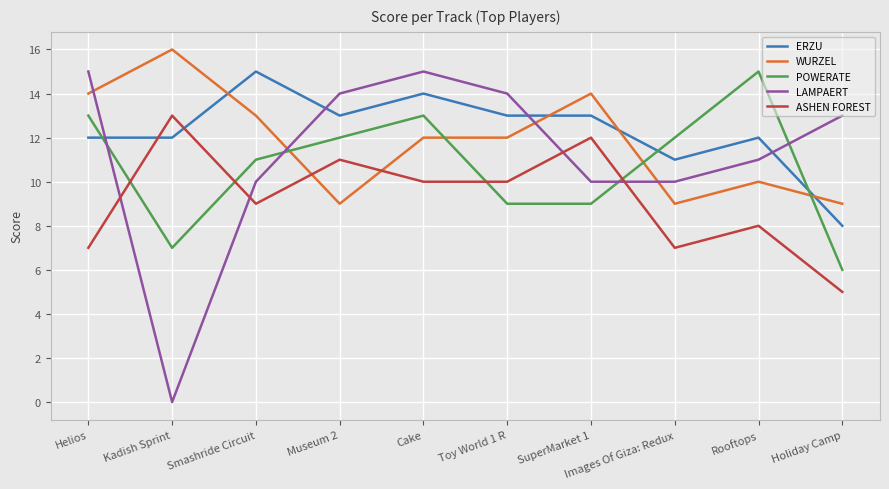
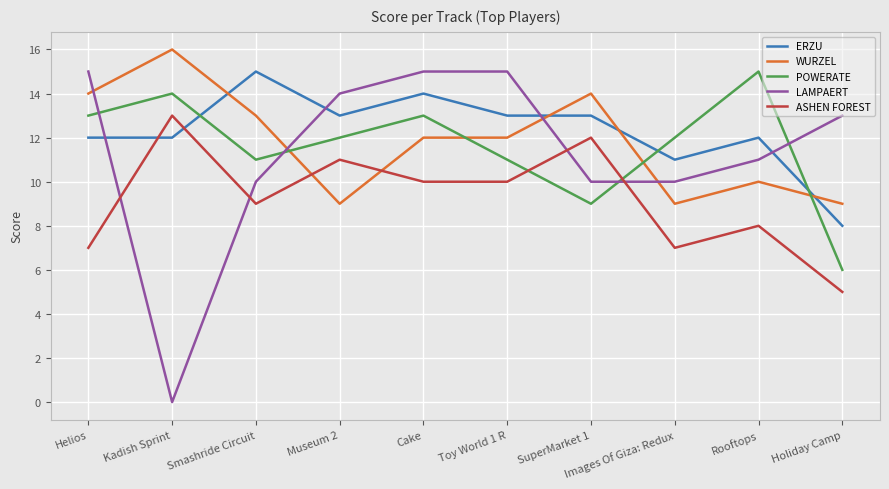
POWERATE, Kadish Sprint: 7 -> 14
POWERATE, Toy World 1 R: 9 -> 11
LAMPAERT, Toy World 1 R: 14 -> 15
